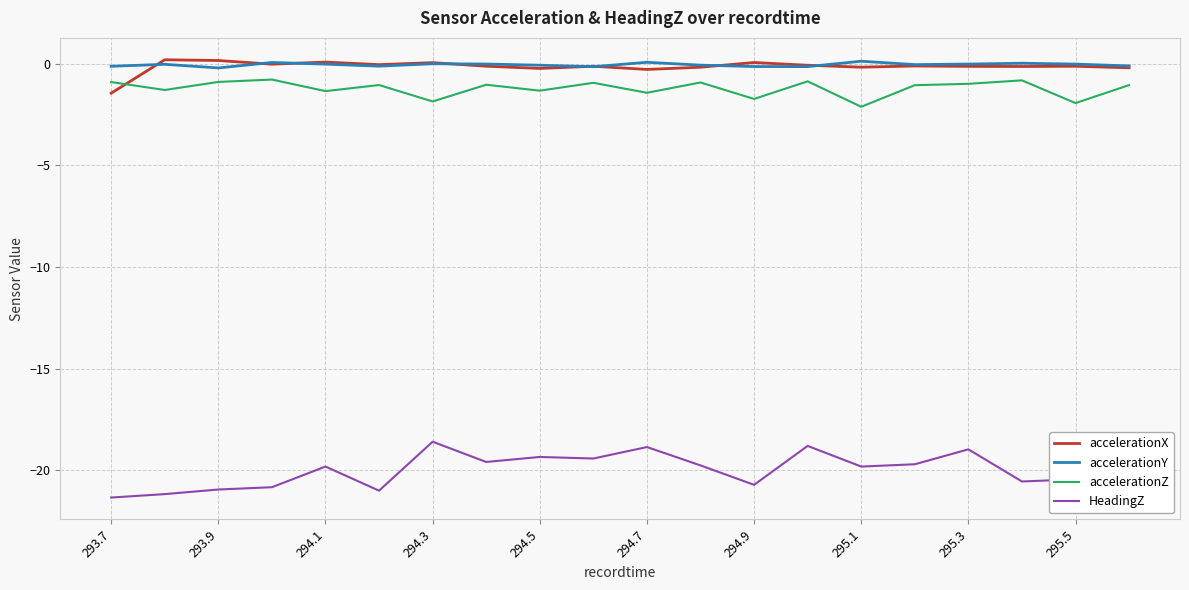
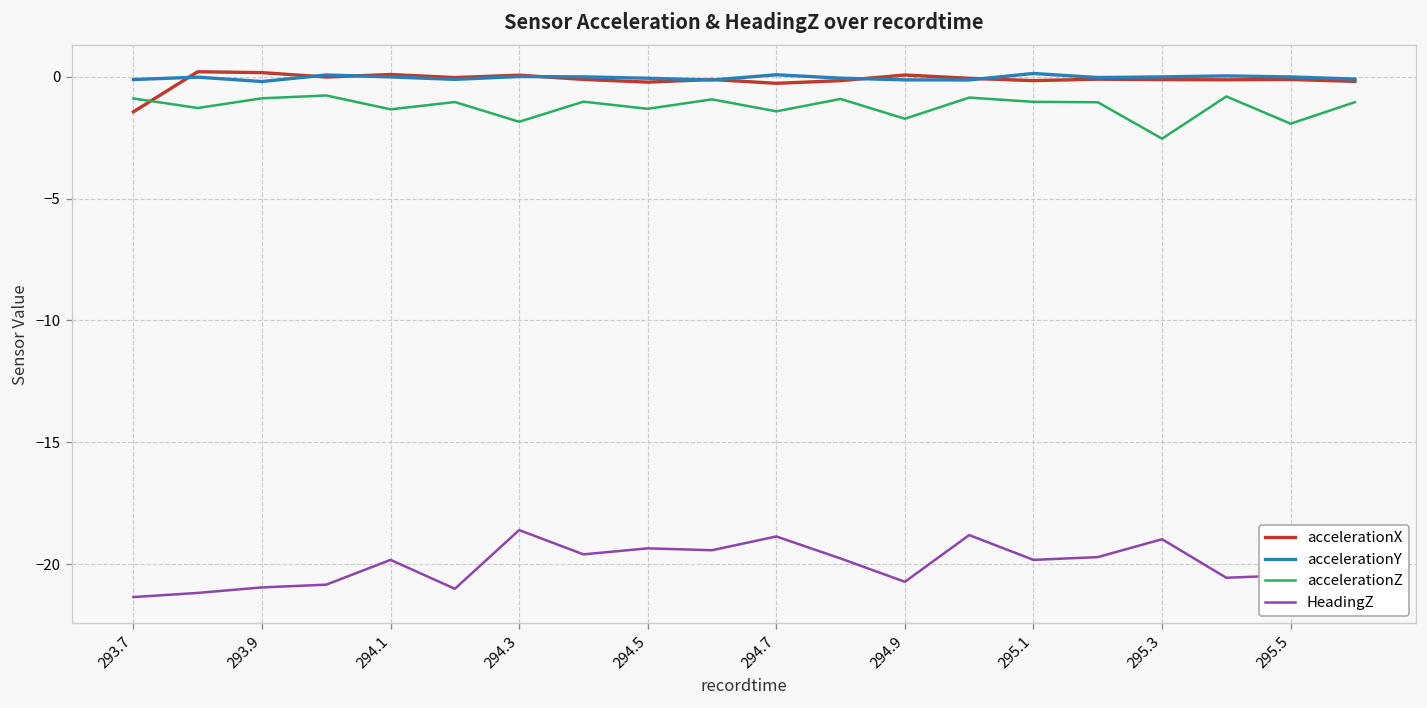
accelerationZ, 295.1: -2.1 -> -1.0
accelerationZ, 295.3: -1.0 -> -2.5
